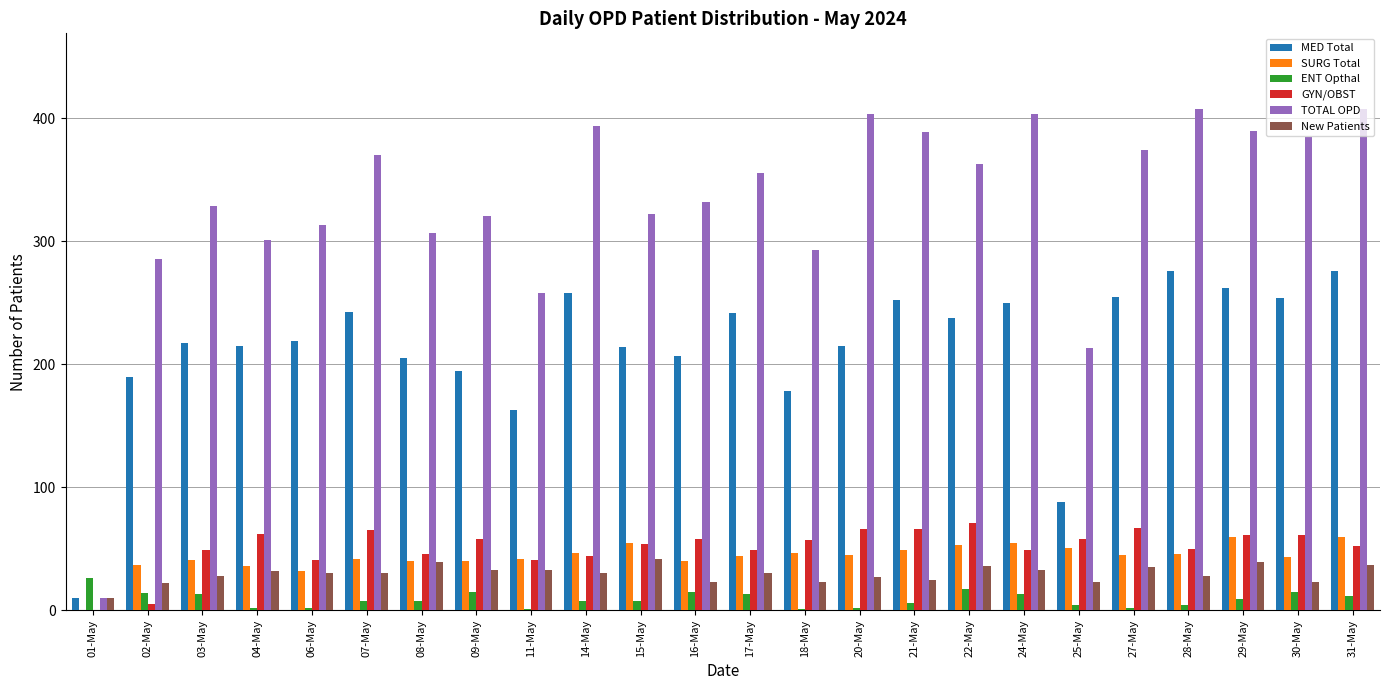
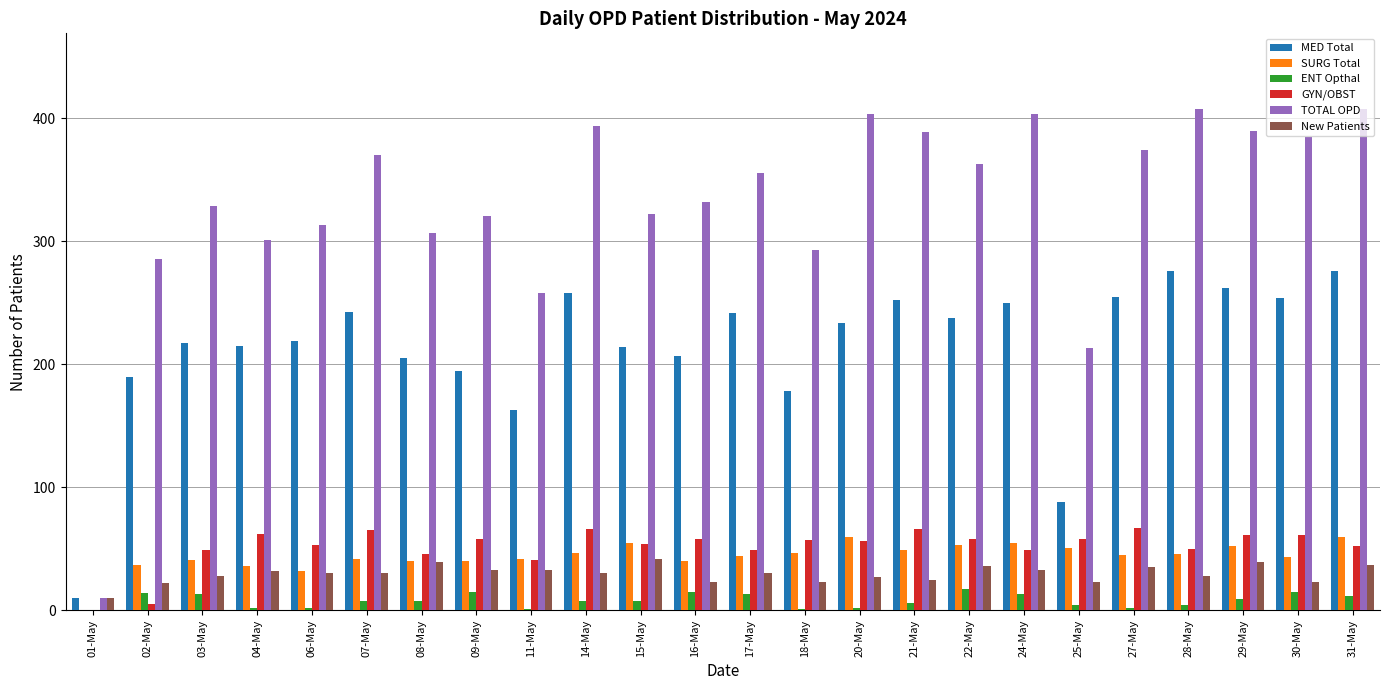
ENT Opthal, 01-May: 26 -> 0
GYN/OBST, 06-May: 41 -> 53
GYN/OBST, 14-May: 44 -> 66
MED Total, 20-May: 215 -> 234
SURG Total, 20-May: 45 -> 60
GYN/OBST, 20-May: 66 -> 56
GYN/OBST, 22-May: 71 -> 58
SURG Total, 29-May: 60 -> 52
